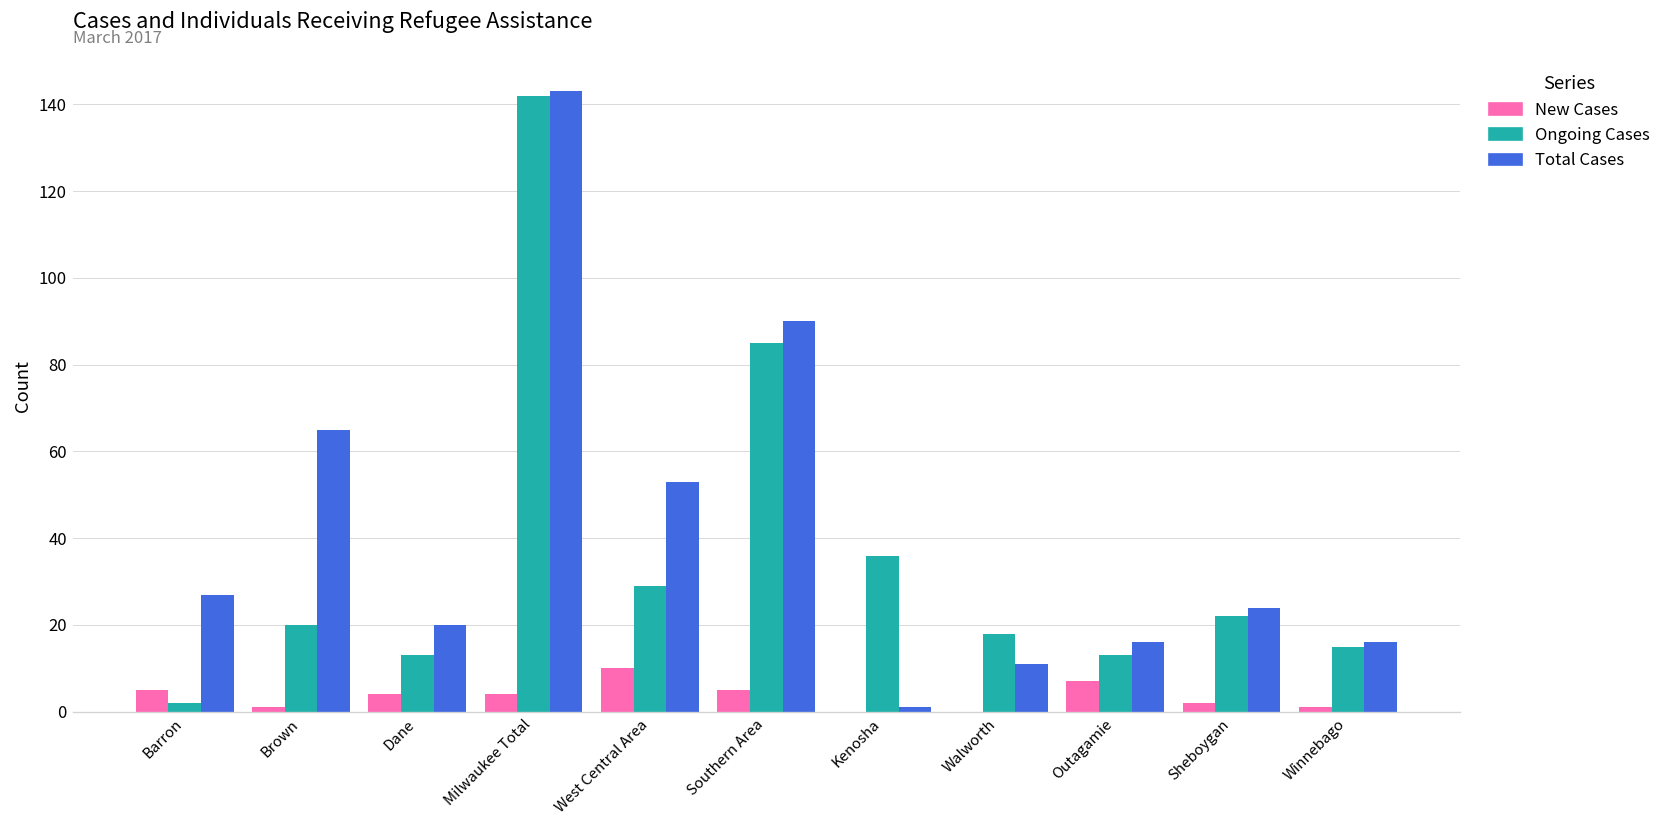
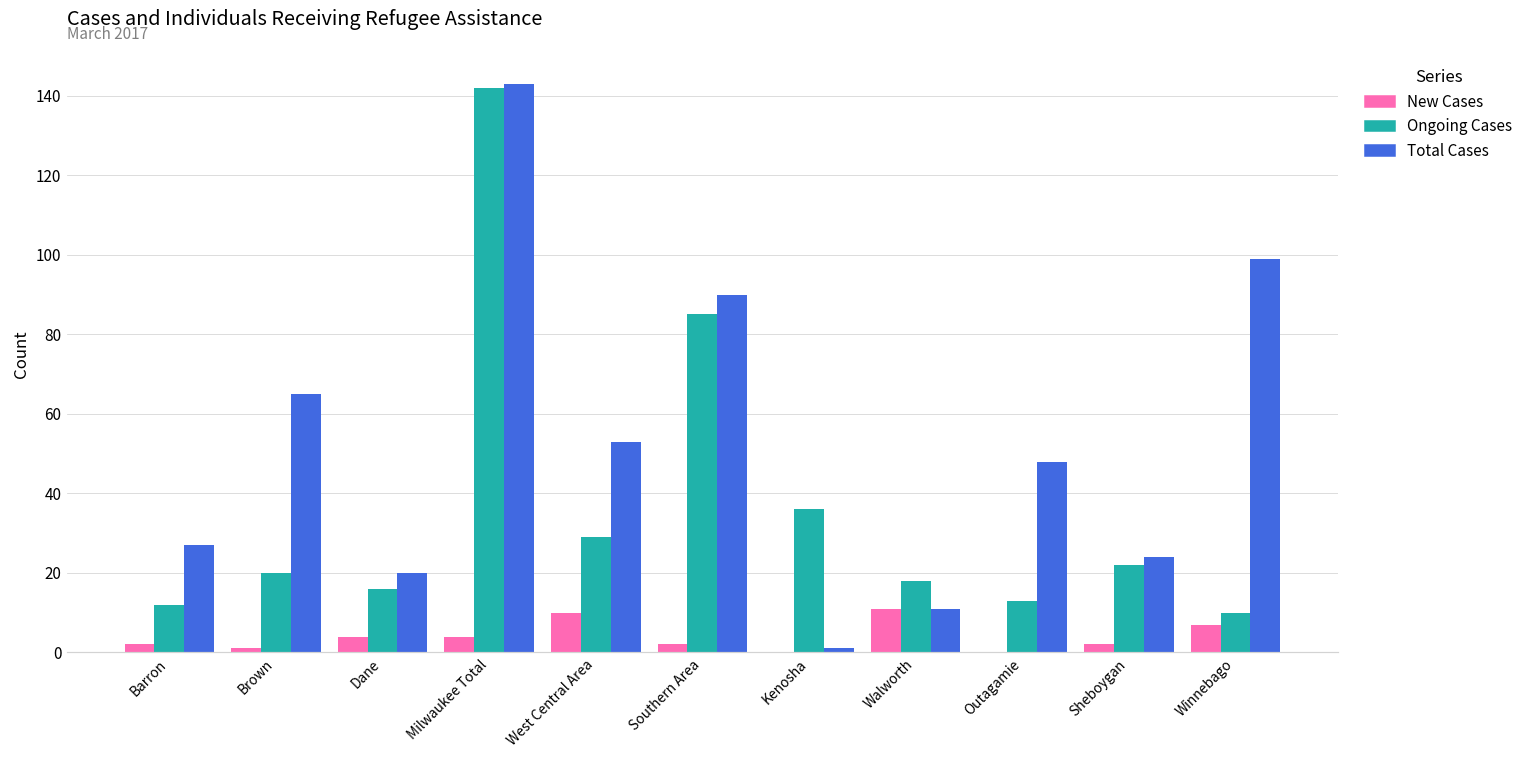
New Cases, Barron: 5 -> 2
Ongoing Cases, Barron: 2 -> 12
Ongoing Cases, Dane: 13 -> 16
New Cases, Southern Area: 5 -> 2
New Cases, Walworth: 0 -> 11
New Cases, Outagamie: 7 -> 0
Total Cases, Outagamie: 16 -> 48
New Cases, Winnebago: 1 -> 7
Ongoing Cases, Winnebago: 15 -> 10
Total Cases, Winnebago: 16 -> 99
